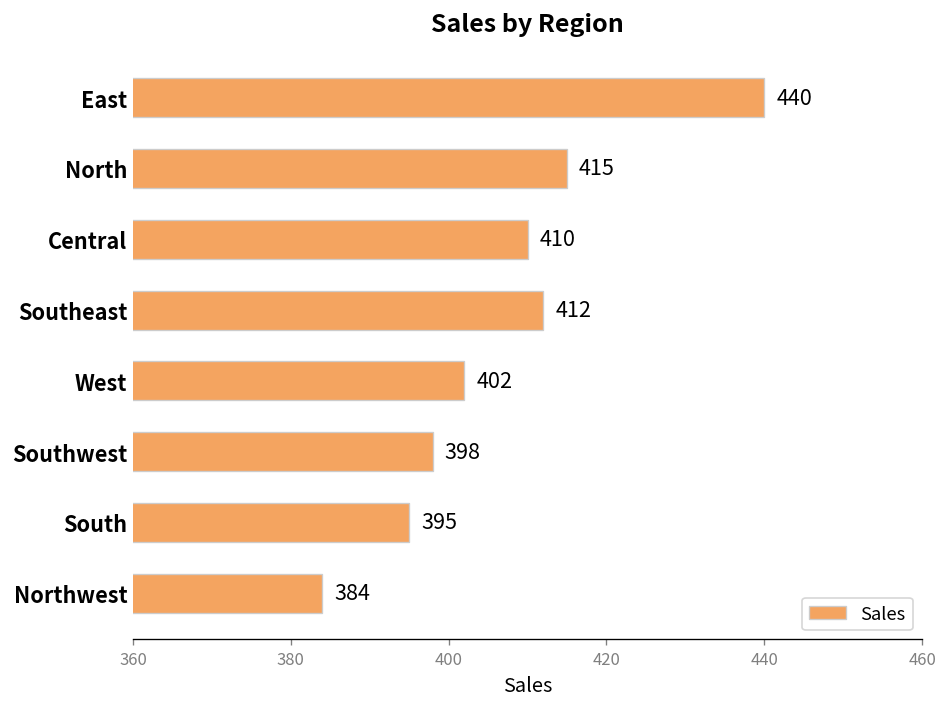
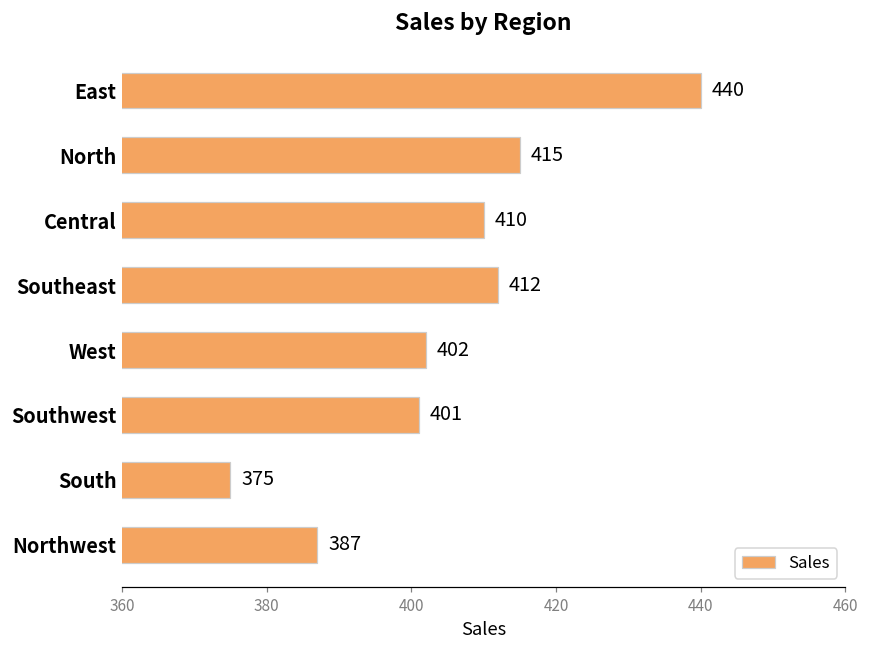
Southwest: 398 -> 401
South: 395 -> 375
Northwest: 384 -> 387
